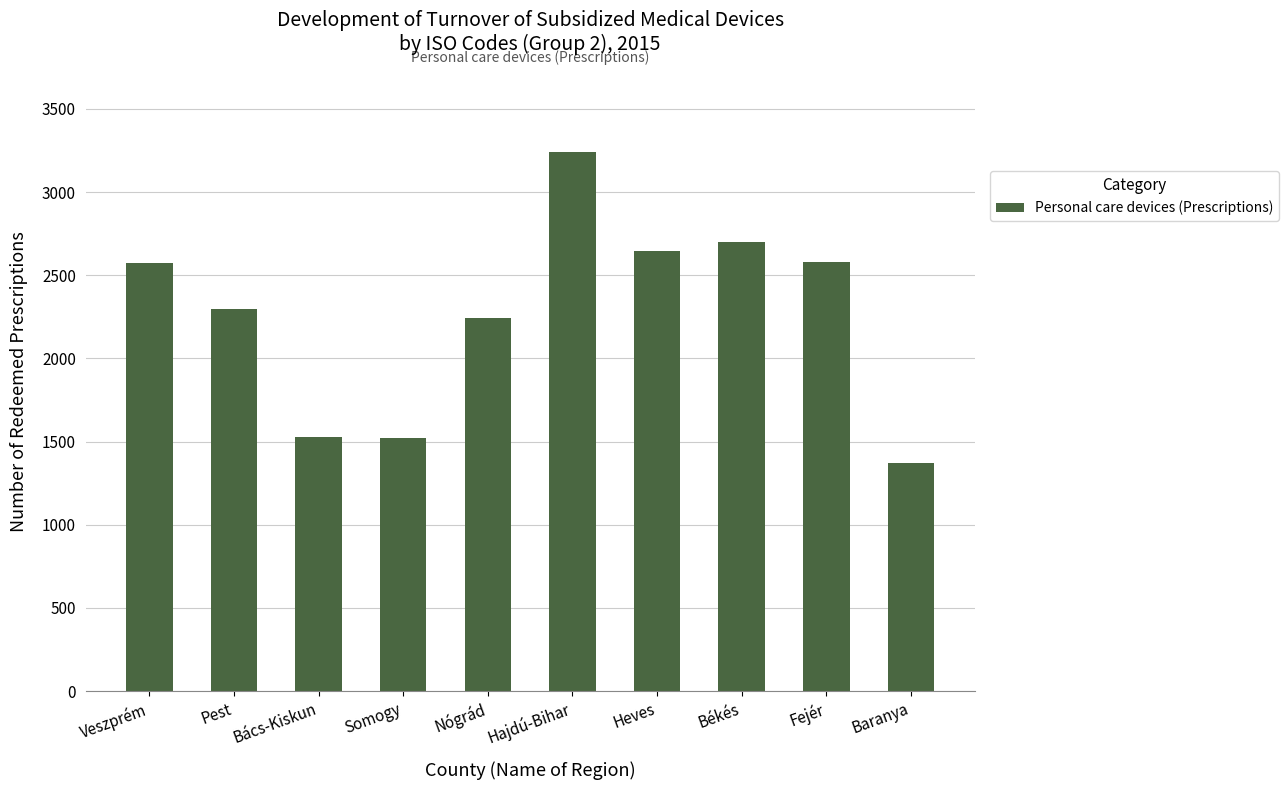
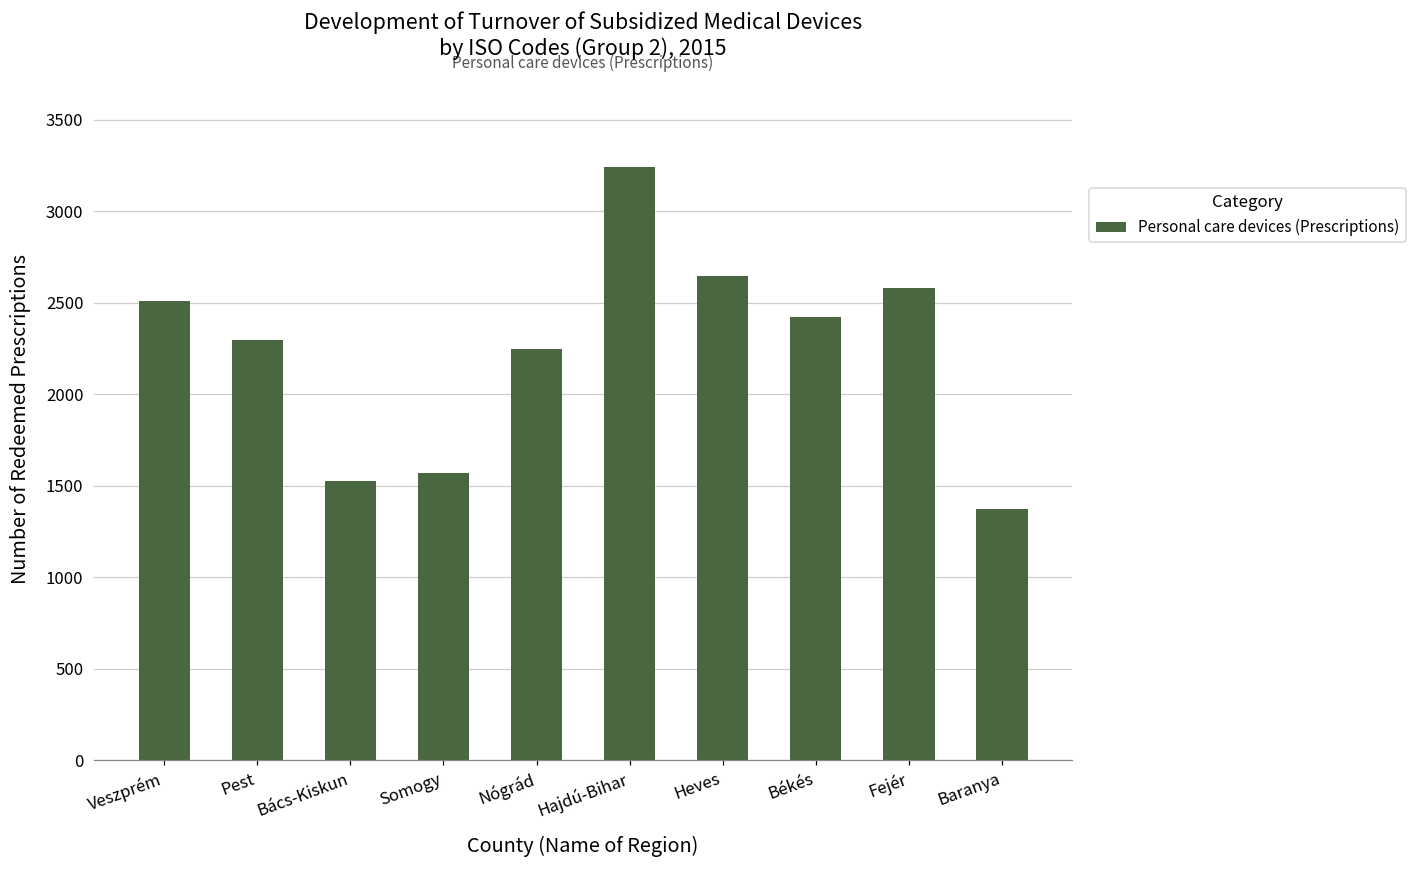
Veszprém: 2570 -> 2510
Somogy: 1520 -> 1570
Békés: 2700 -> 2420
